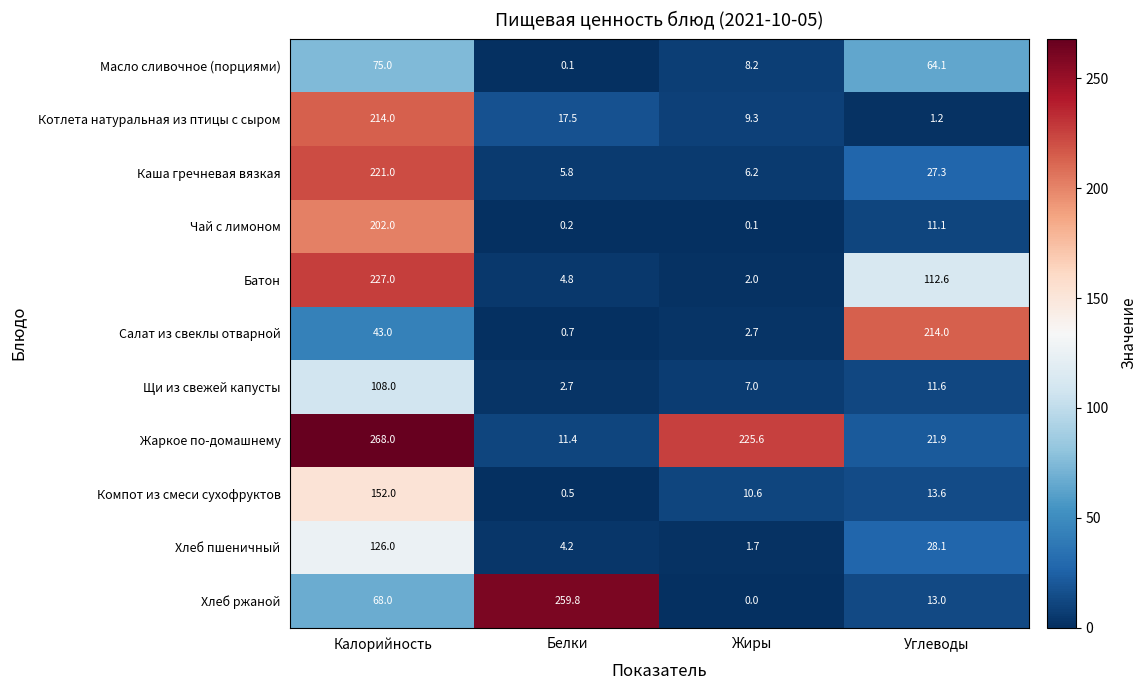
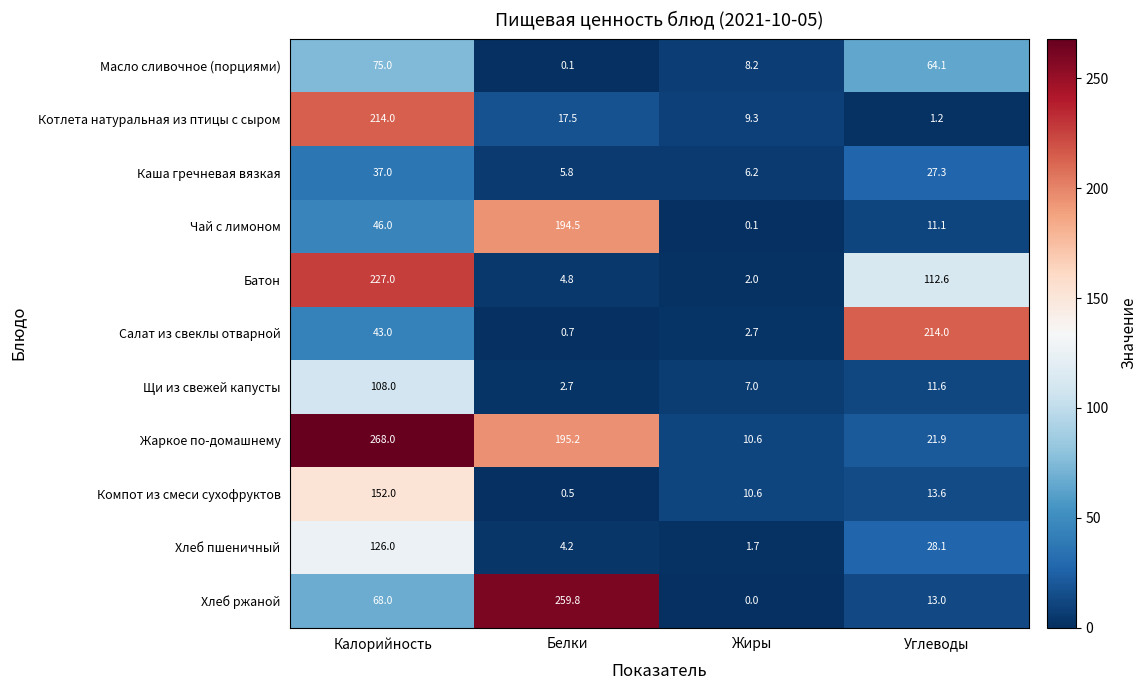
Каша гречневая вязкая, Калорийность: 221.0 -> 37.0
Чай с лимоном, Калорийность: 202.0 -> 46.0
Чай с лимоном, Белки: 0.2 -> 194.5
Жаркое по-домашнему, Белки: 11.4 -> 195.2
Жаркое по-домашнему, Жиры: 225.6 -> 10.6
